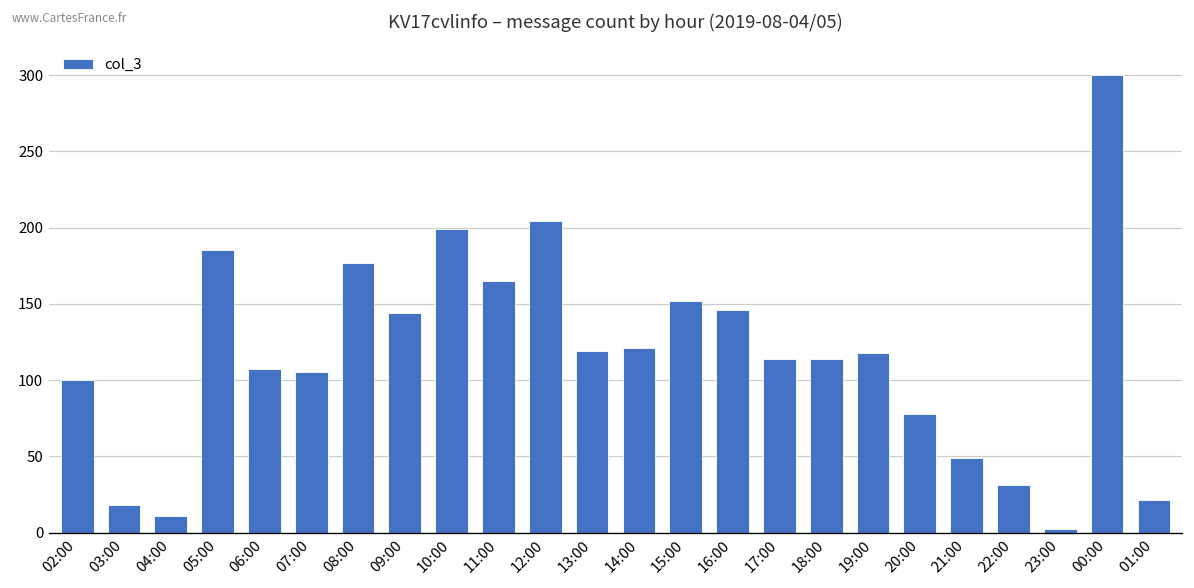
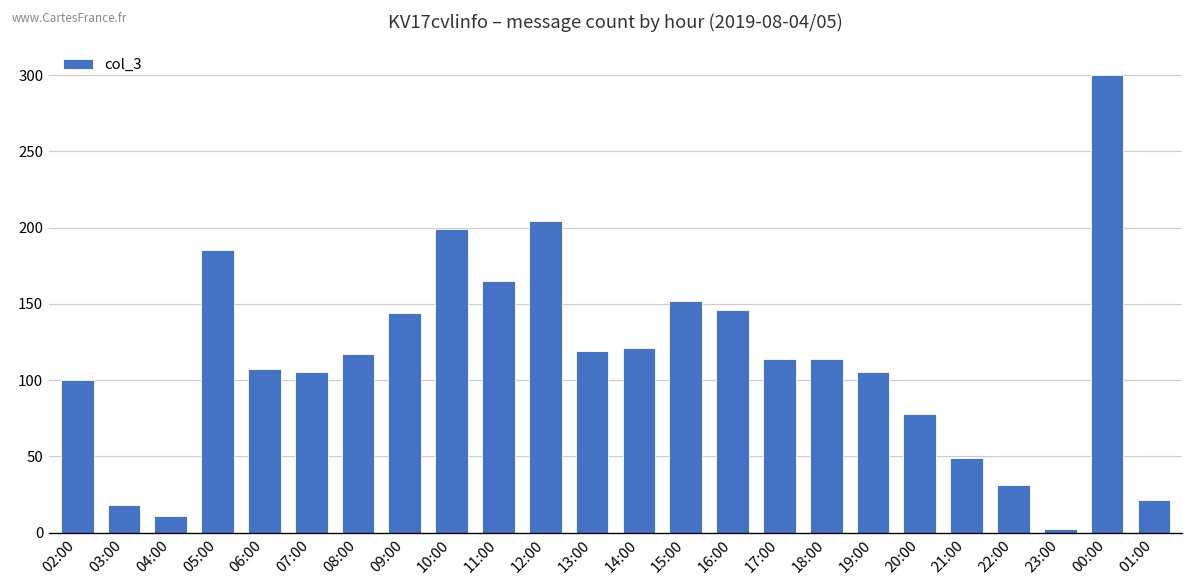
08:00: 177 -> 117
19:00: 118 -> 105
